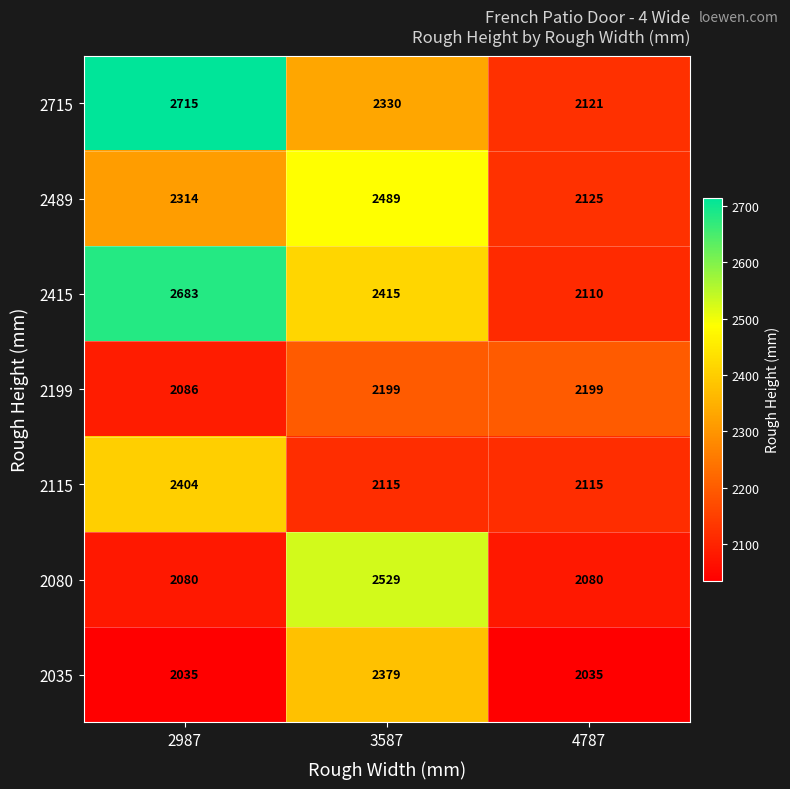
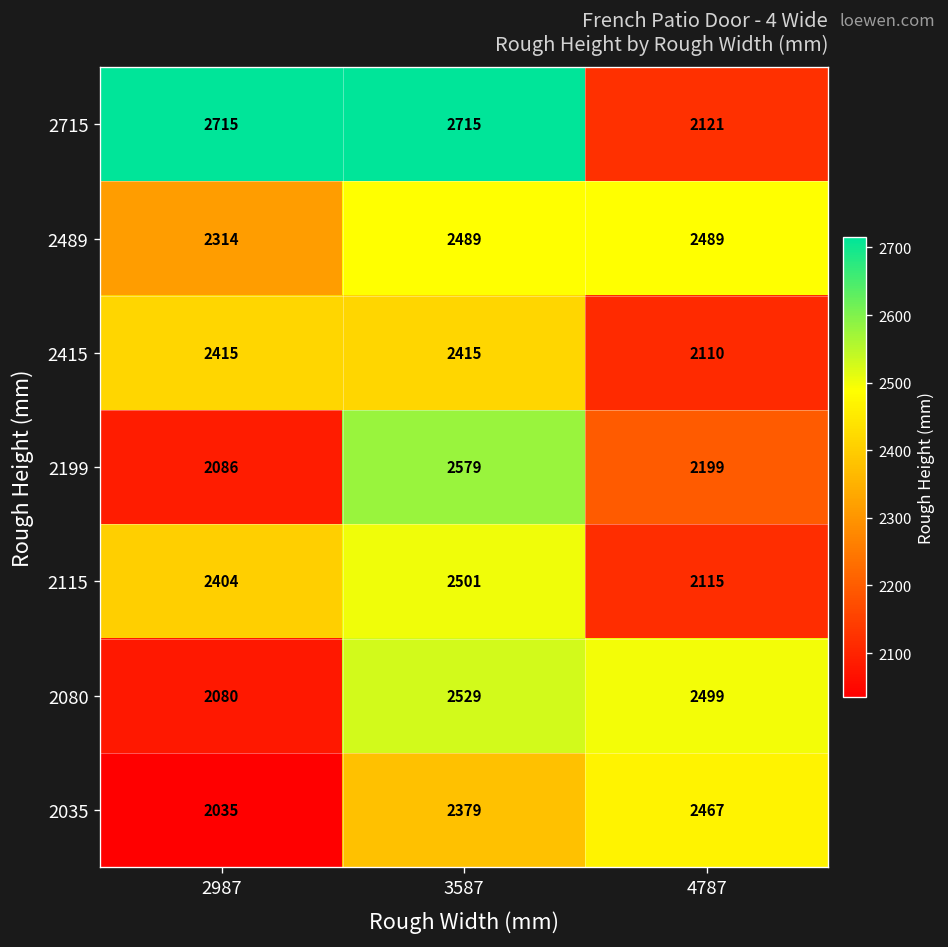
2715, 3587: 2330 -> 2715
2489, 4787: 2125 -> 2489
2415, 2987: 2683 -> 2415
2199, 3587: 2199 -> 2579
2115, 3587: 2115 -> 2501
2080, 4787: 2080 -> 2499
2035, 4787: 2035 -> 2467
